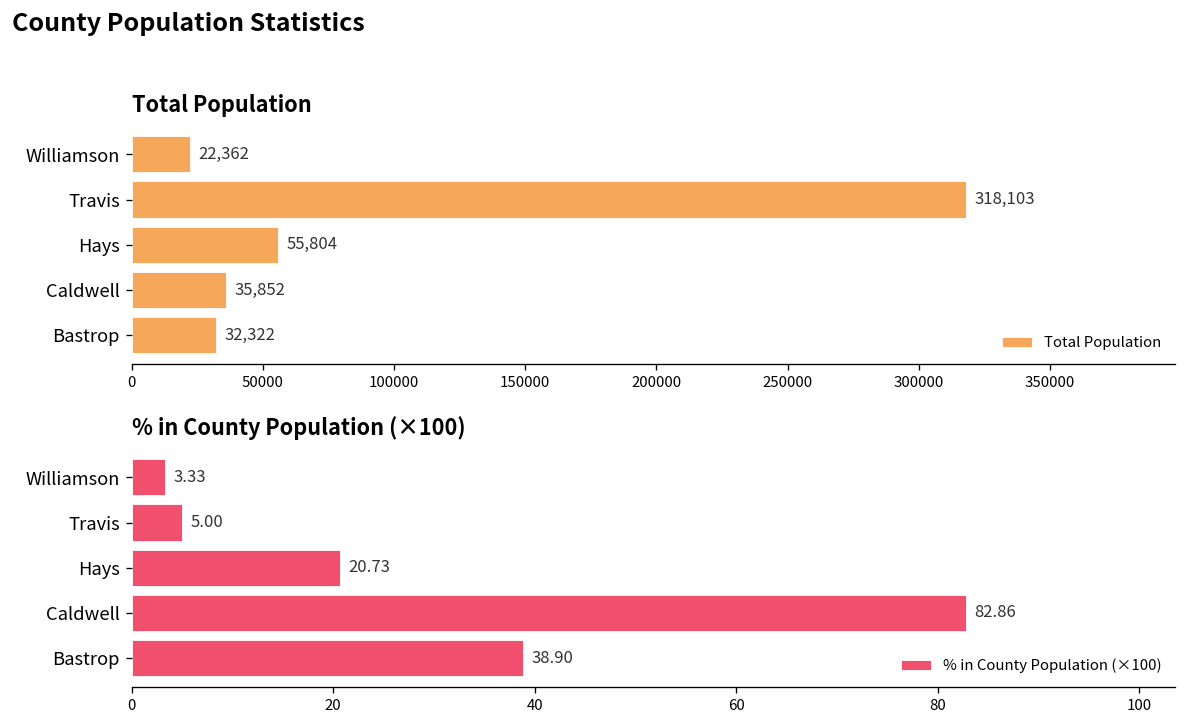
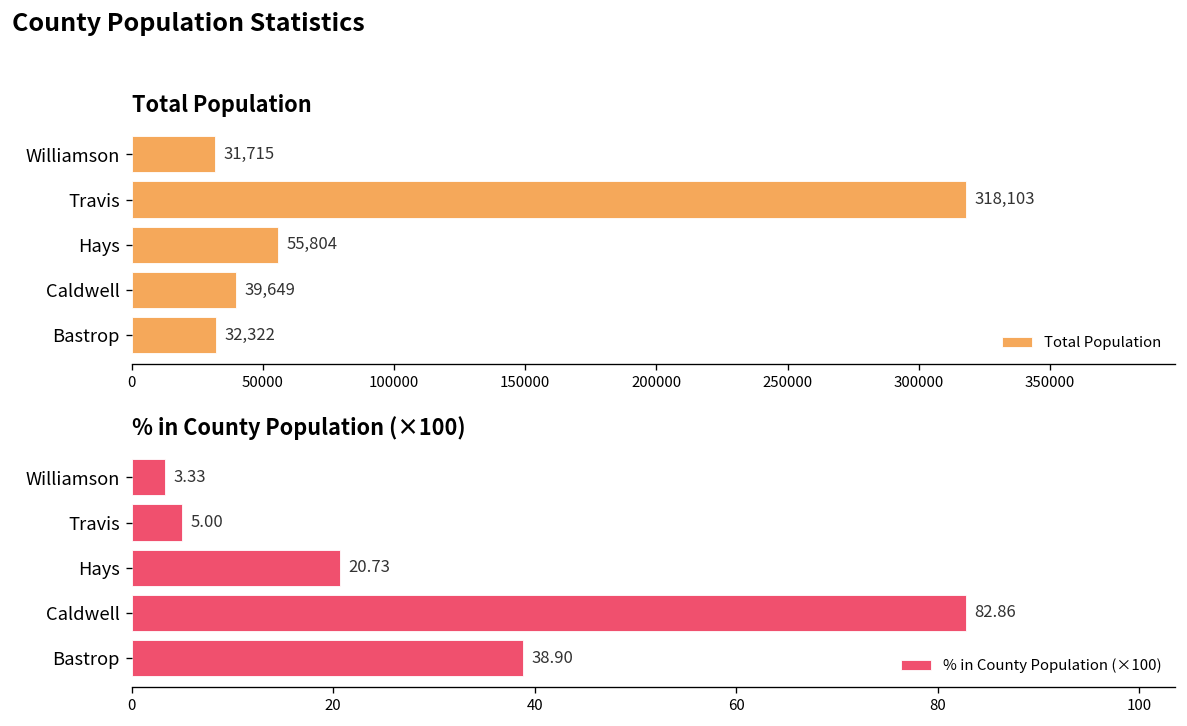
Total Population, Williamson: 22,362 -> 31,715
Total Population, Caldwell: 35,852 -> 39,649
